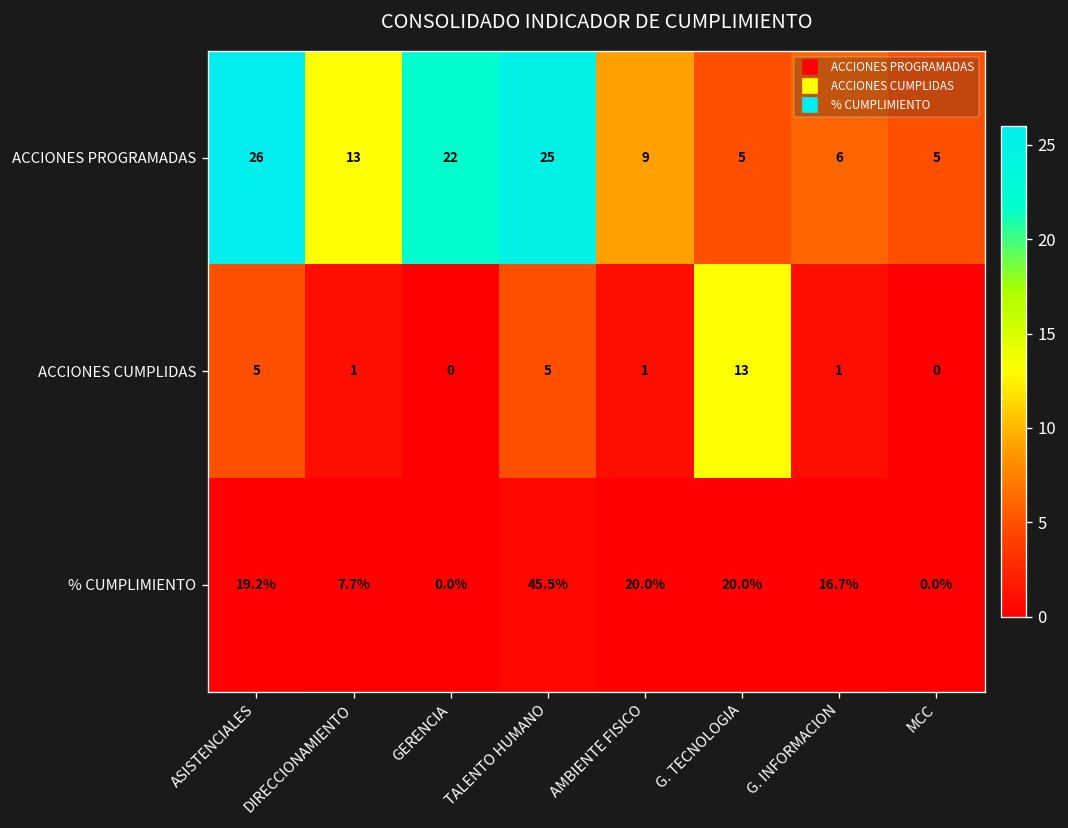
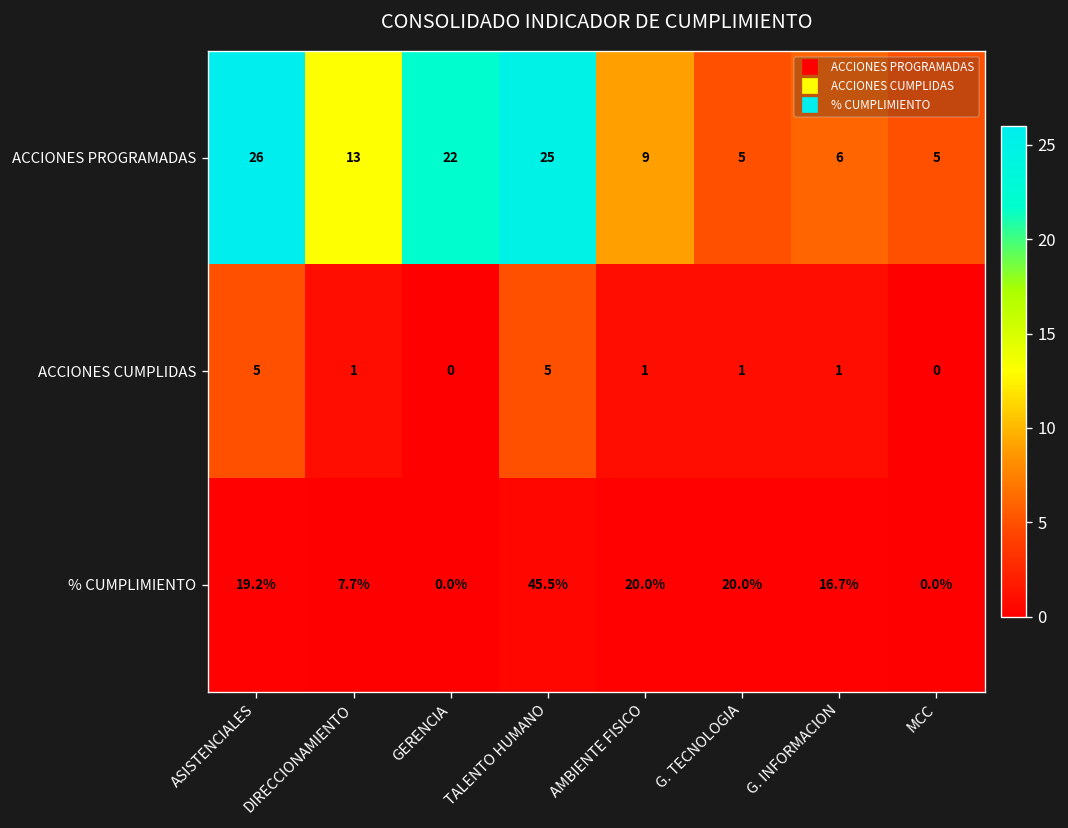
ACCIONES CUMPLIDAS, G. TECNOLOGIA: 13 -> 1
